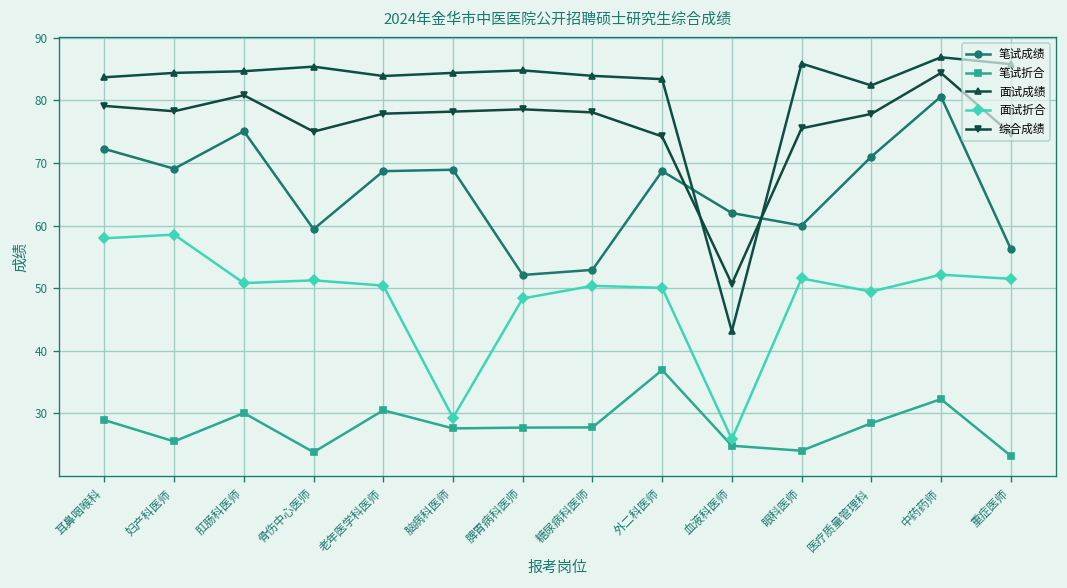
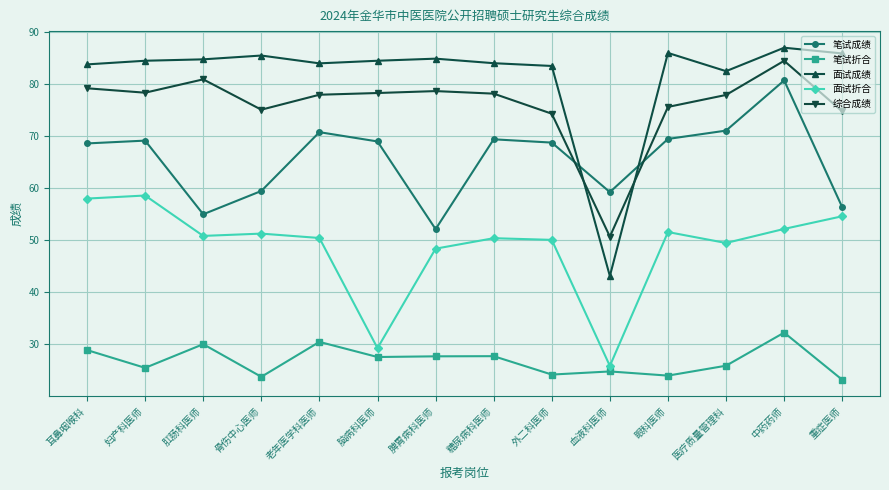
笔试成绩, 耳鼻咽喉科: 72 -> 69
笔试成绩, 肛肠科医师: 75 -> 55
笔试成绩, 老年医学科医师: 69 -> 71
笔试成绩, 糖尿病科医师: 53 -> 69
笔试折合, 外二科医师: 37 -> 24
笔试成绩, 血液科医师: 62 -> 59
笔试成绩, 眼科医师: 60 -> 69
笔试折合, 医疗质量管理科: 28 -> 26
面试折合, 重症医师: 51 -> 55
